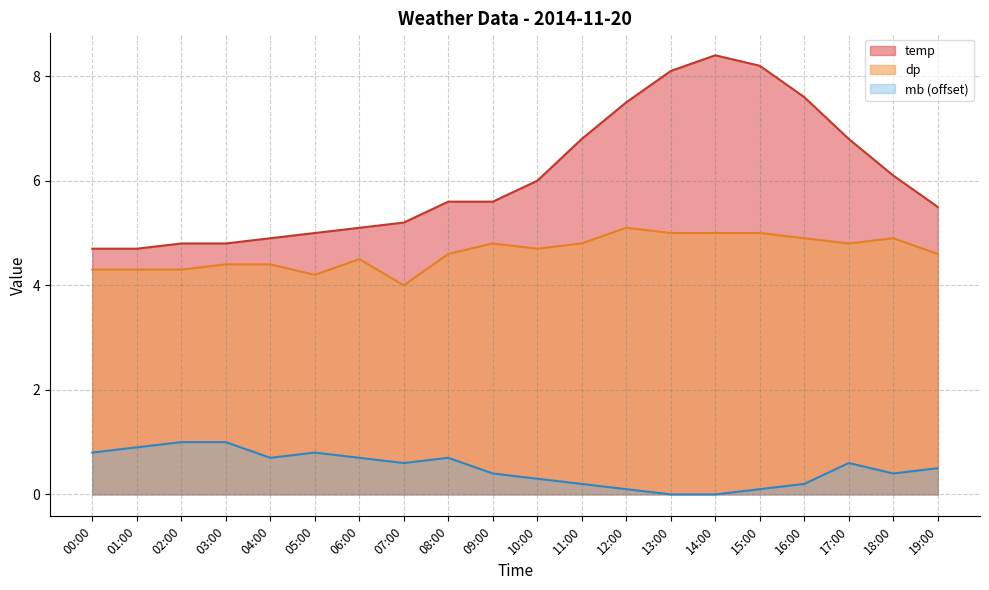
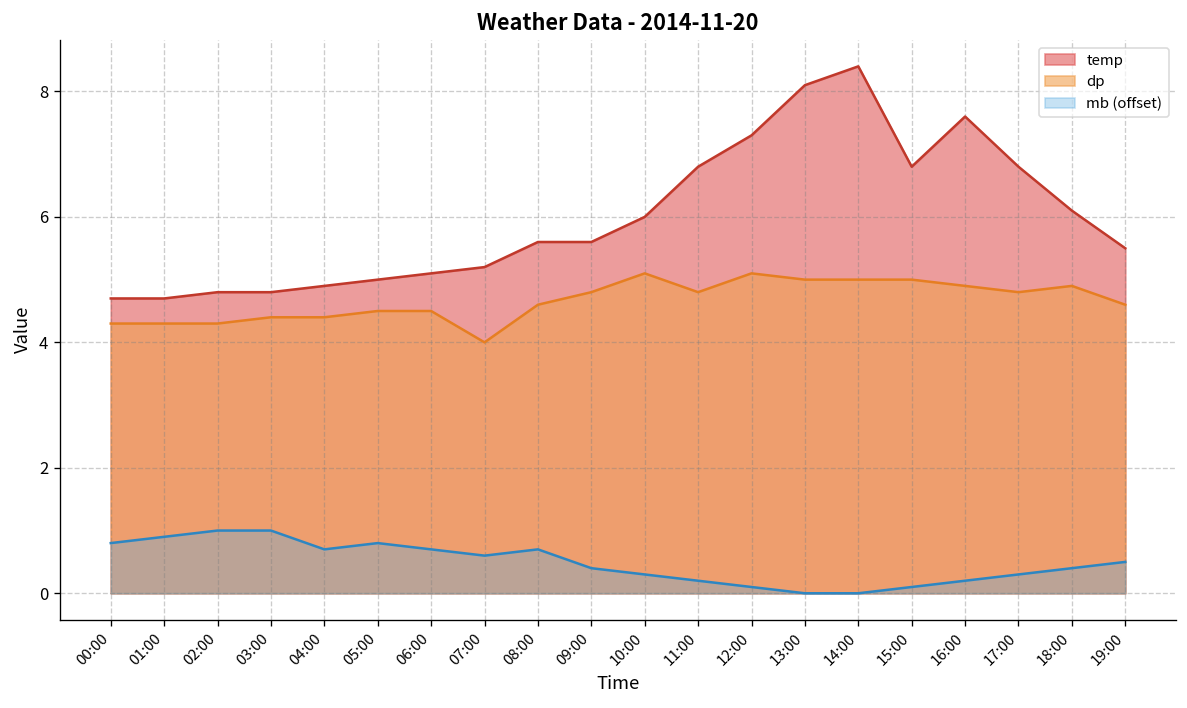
dp, 05:00: 4.2 -> 4.5
dp, 10:00: 4.7 -> 5.1
temp, 12:00: 7.5 -> 7.3
temp, 15:00: 8.2 -> 6.8
mb (offset), 17:00: 0.6 -> 0.3
